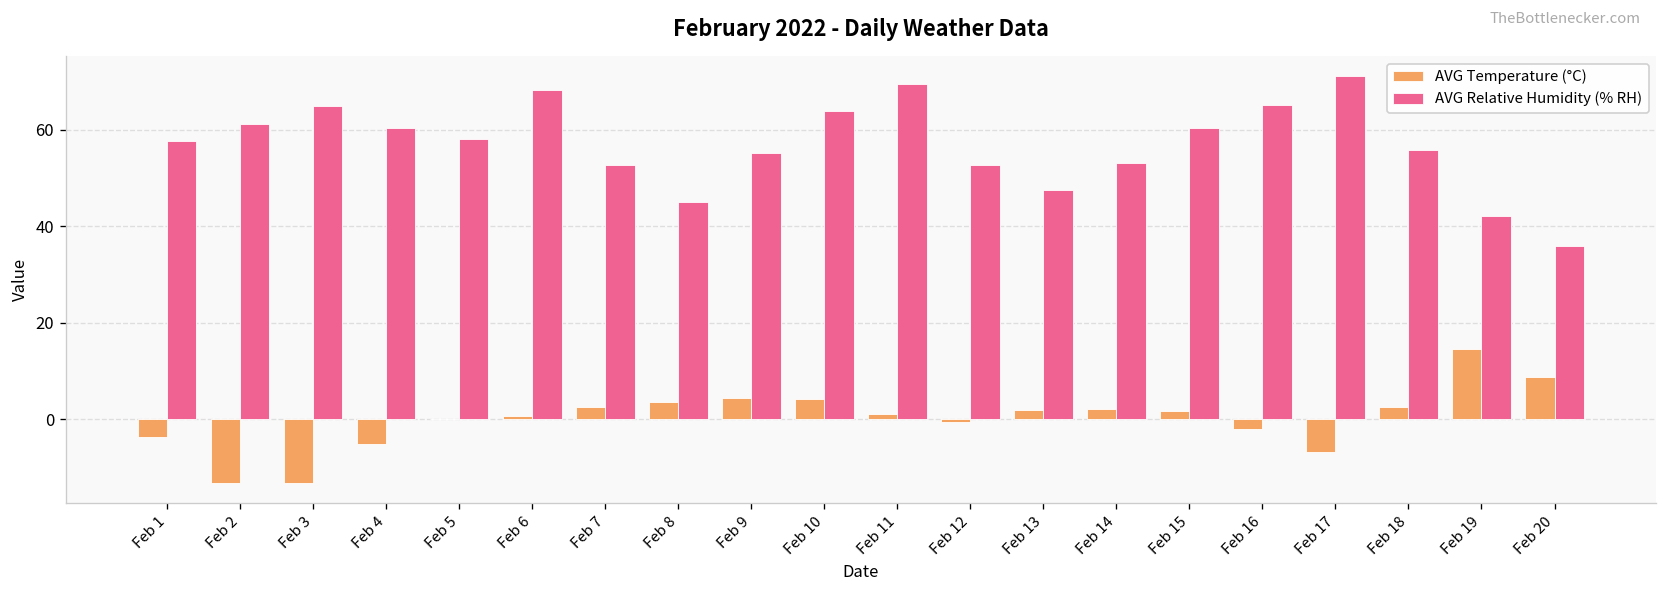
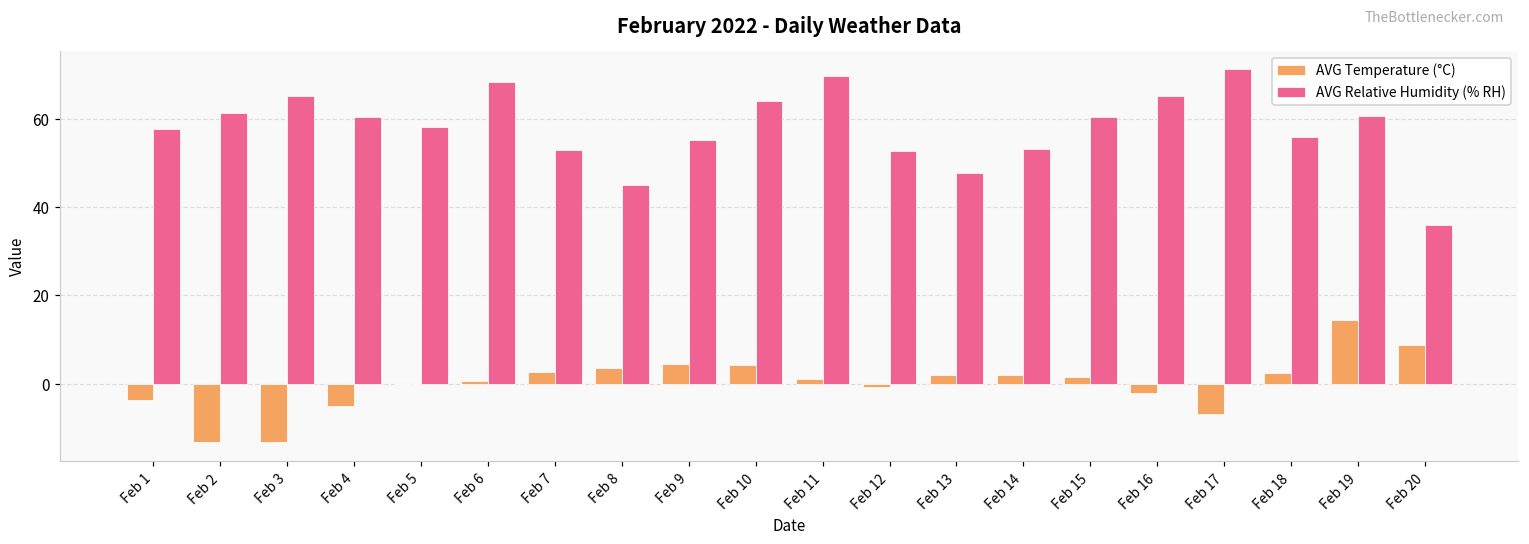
AVG Relative Humidity (% RH), Feb 19: 42 -> 61
